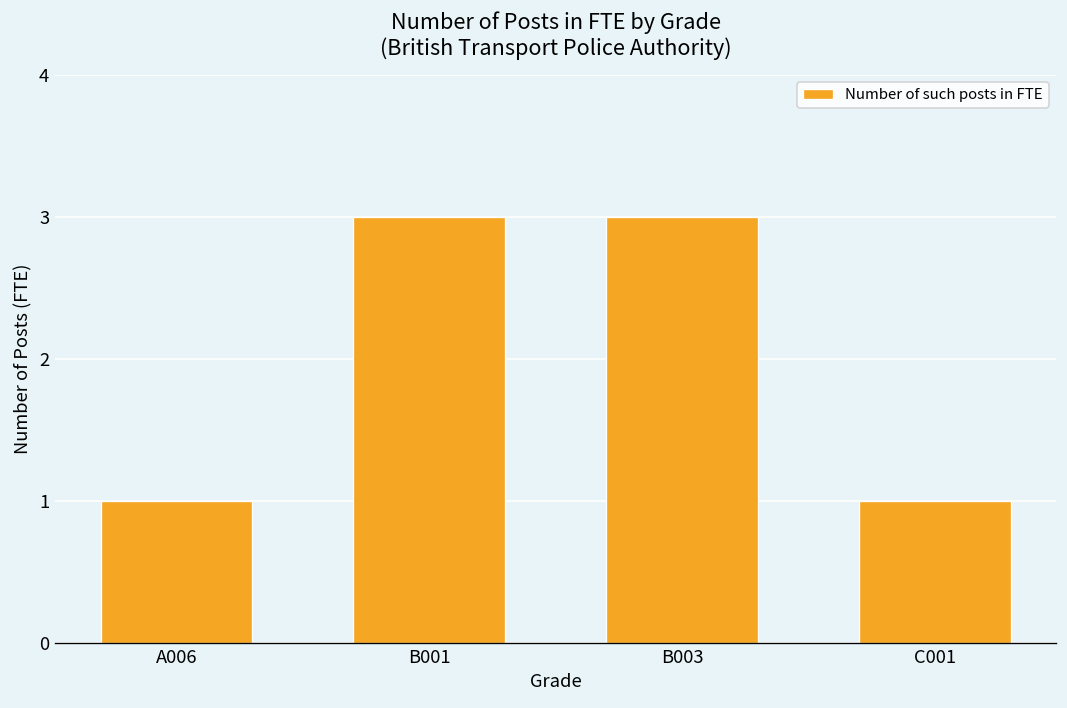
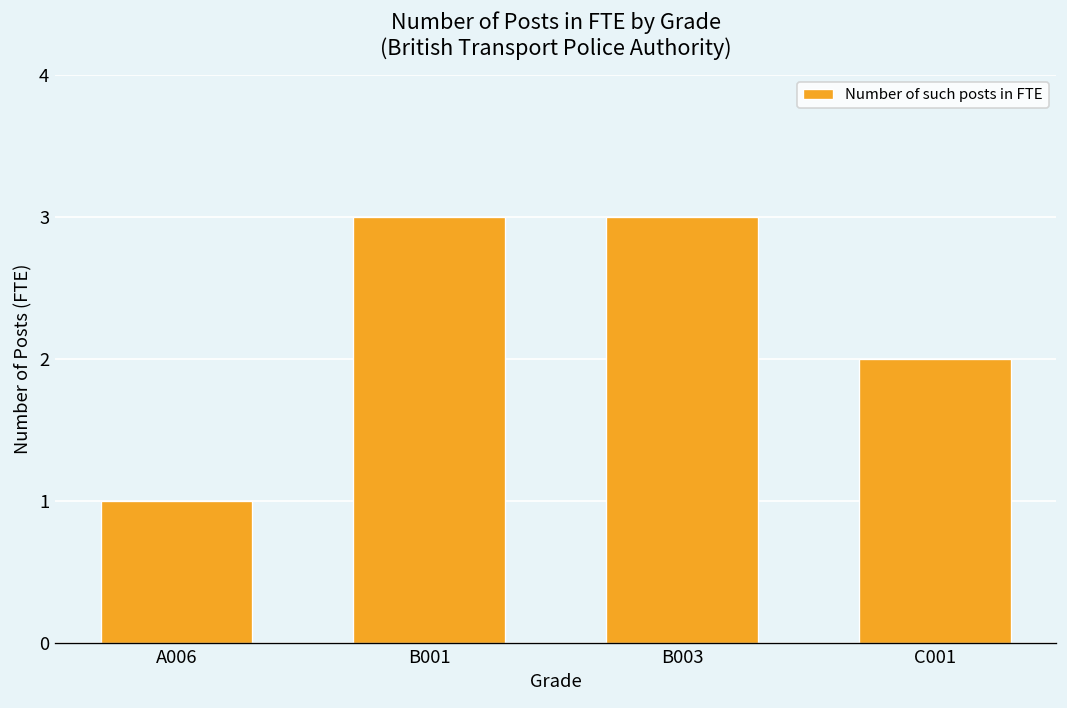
C001: 1 -> 2
